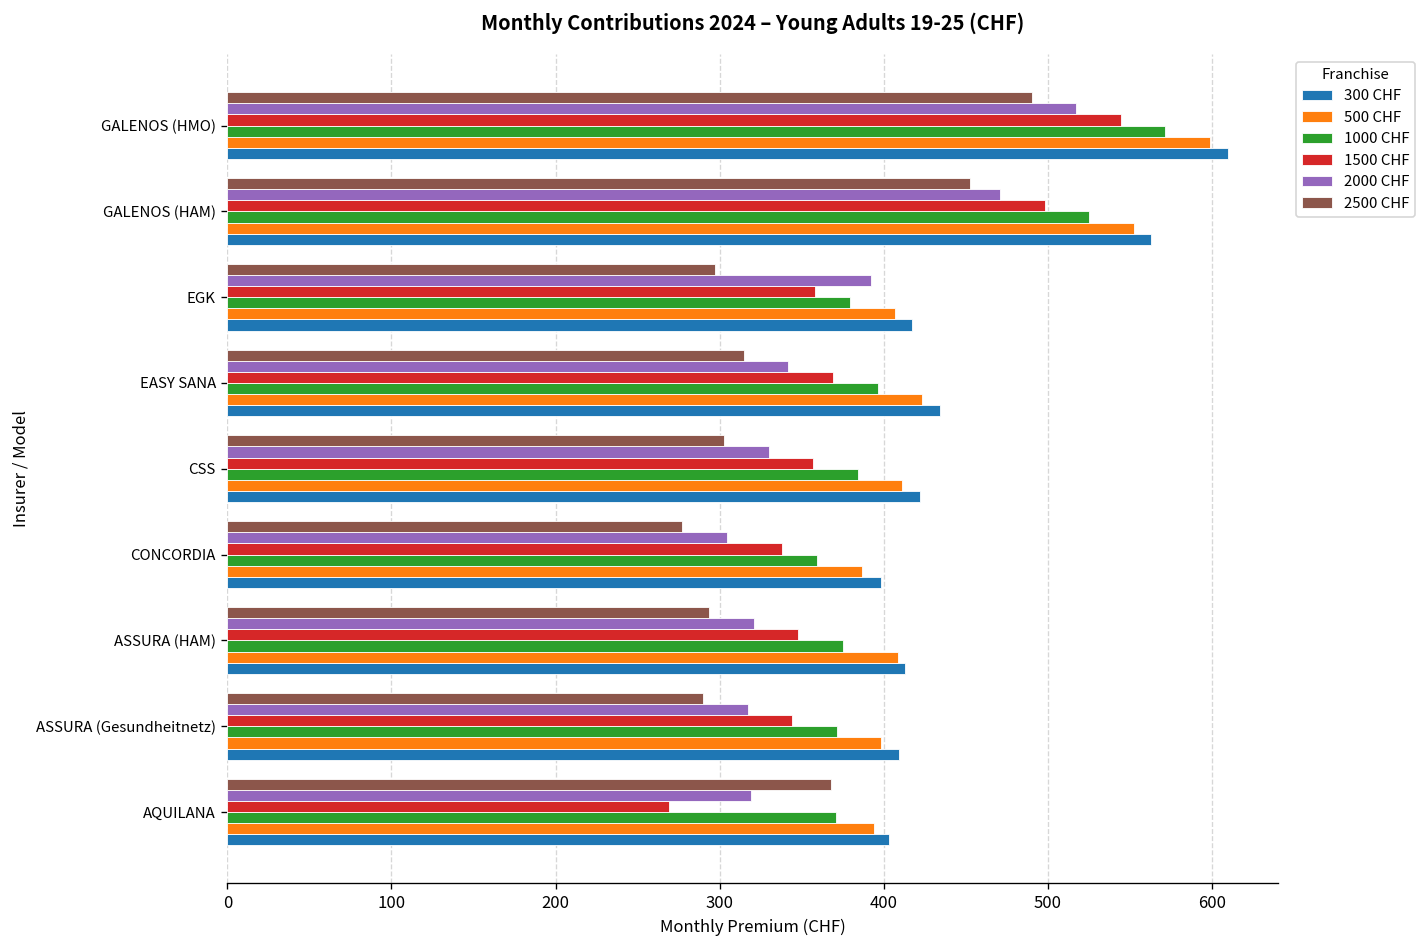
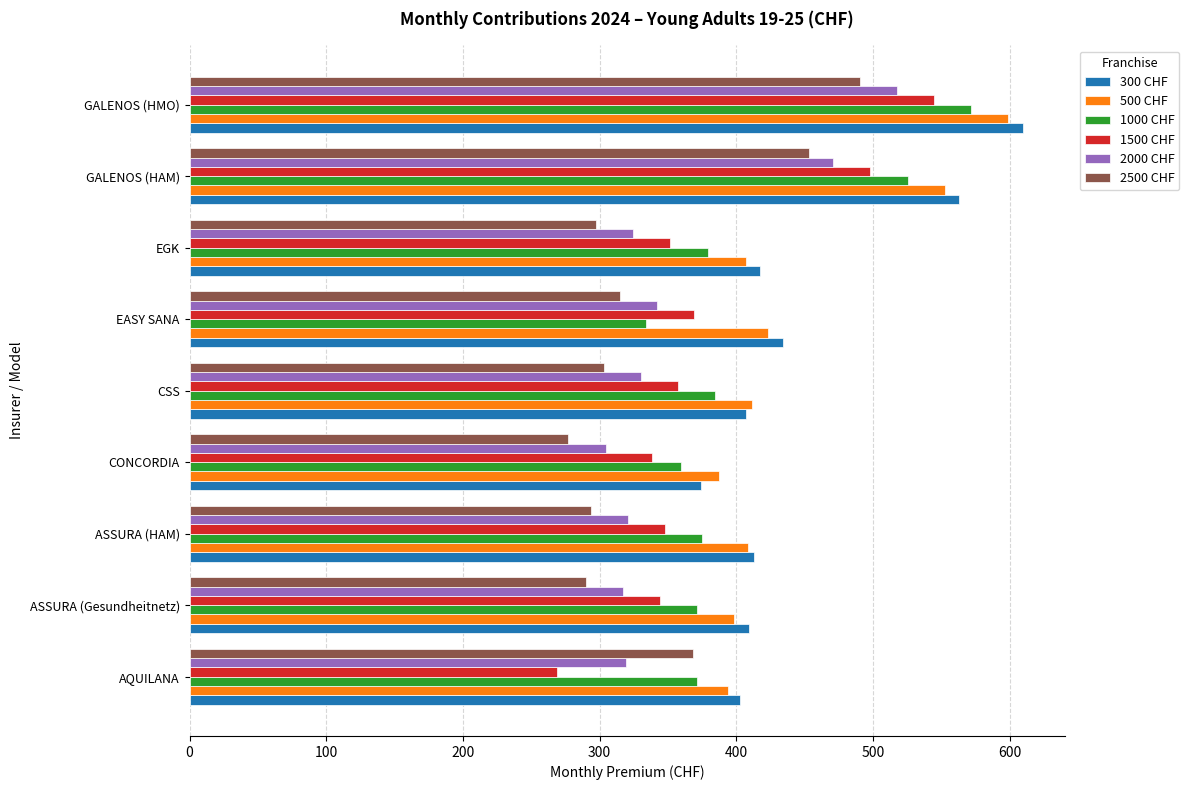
2000 CHF, EGK: 392 -> 324
1500 CHF, EGK: 358 -> 352
1000 CHF, EASY SANA: 396 -> 334
300 CHF, CSS: 422 -> 407
300 CHF, CONCORDIA: 398 -> 374
